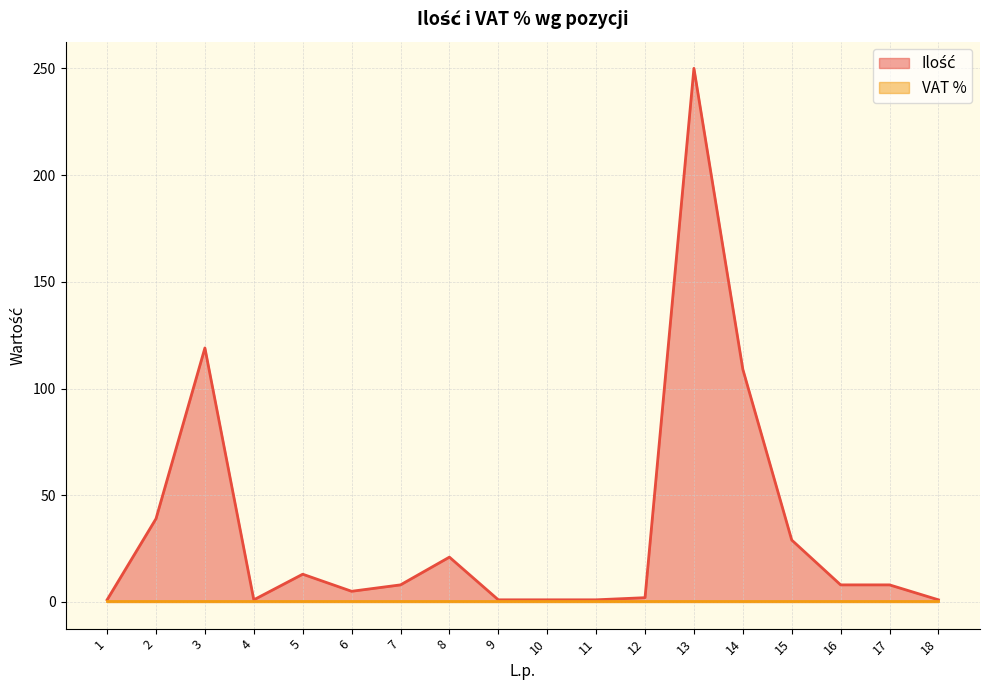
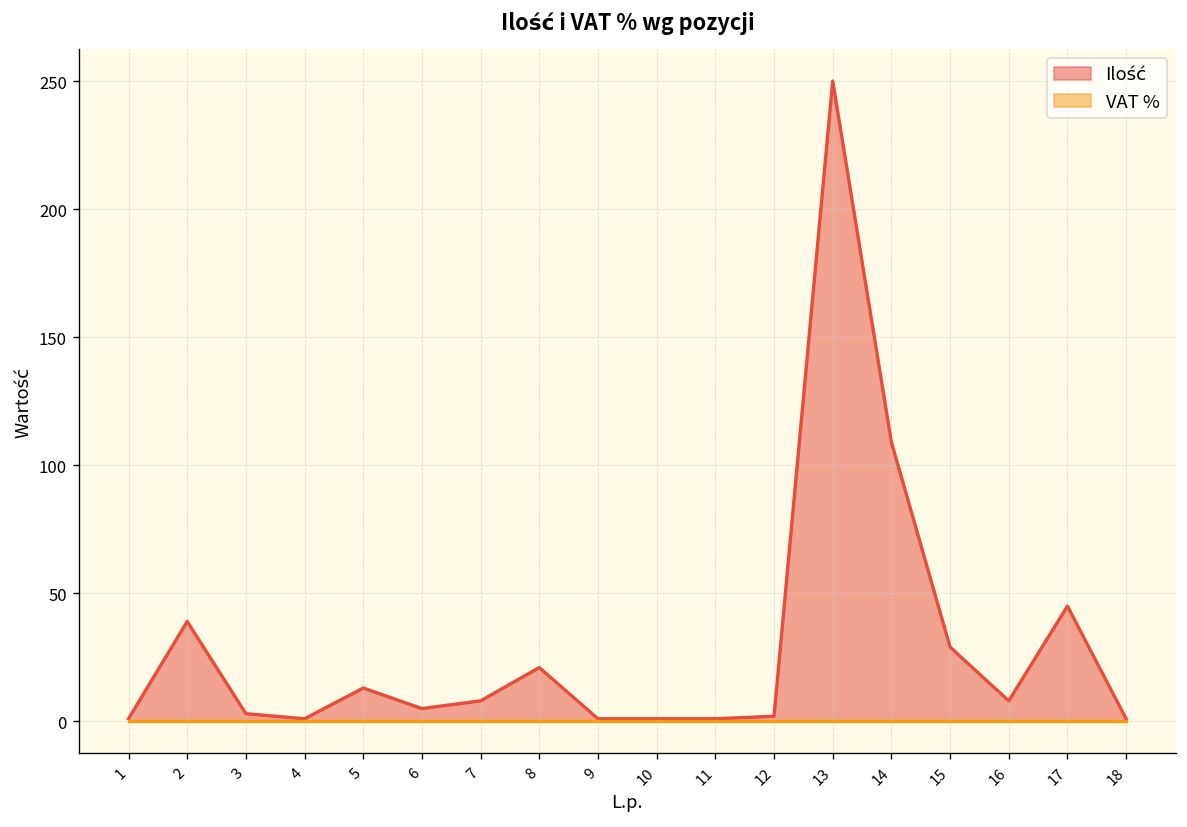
Ilość, 3: 119 -> 3
Ilość, 17: 8 -> 45
